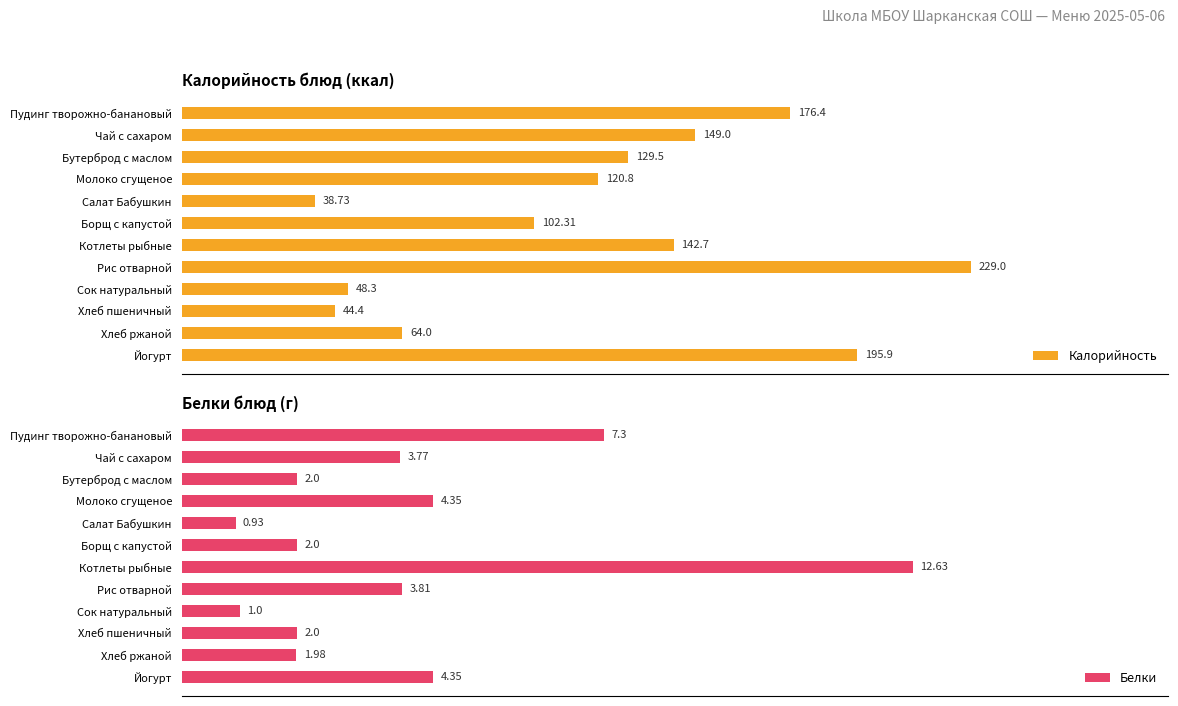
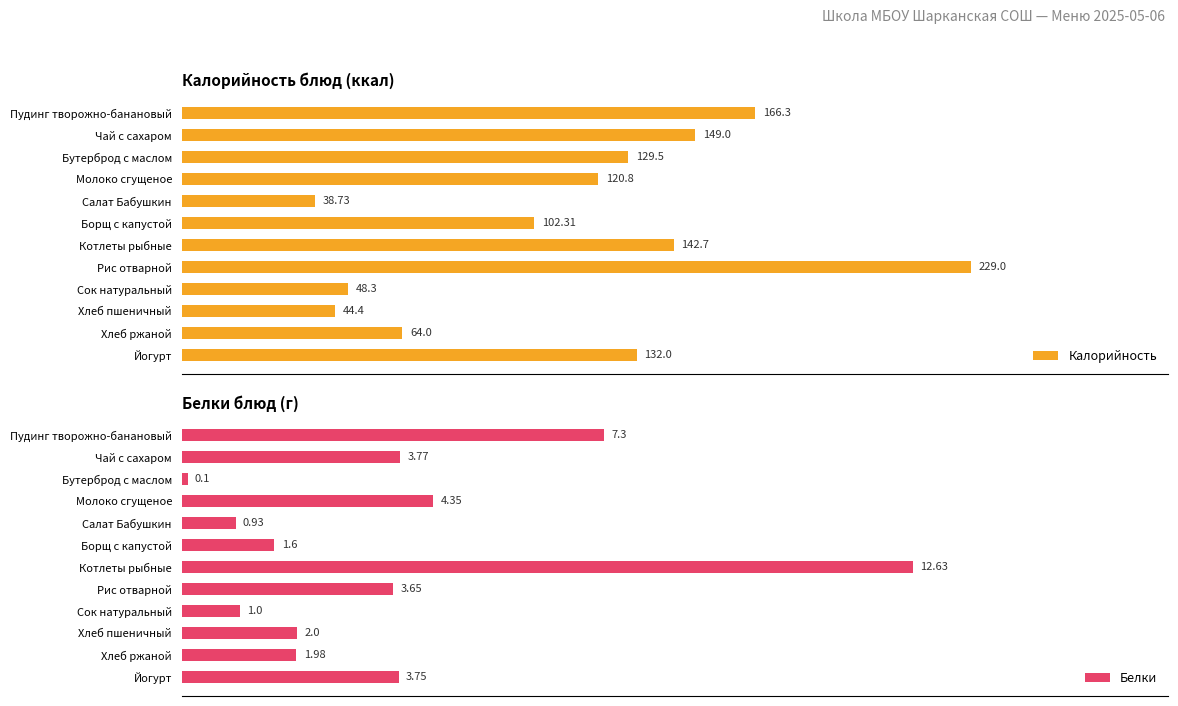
Калорийность блюд (ккал), Пудинг творожно-банановый: 176.4 -> 166.3
Калорийность блюд (ккал), Йогурт: 195.9 -> 132.0
Белки блюд (г), Бутерброд с маслом: 2.0 -> 0.1
Белки блюд (г), Борщ с капустой: 2.0 -> 1.6
Белки блюд (г), Рис отварной: 3.81 -> 3.65
Белки блюд (г), Йогурт: 4.35 -> 3.75
